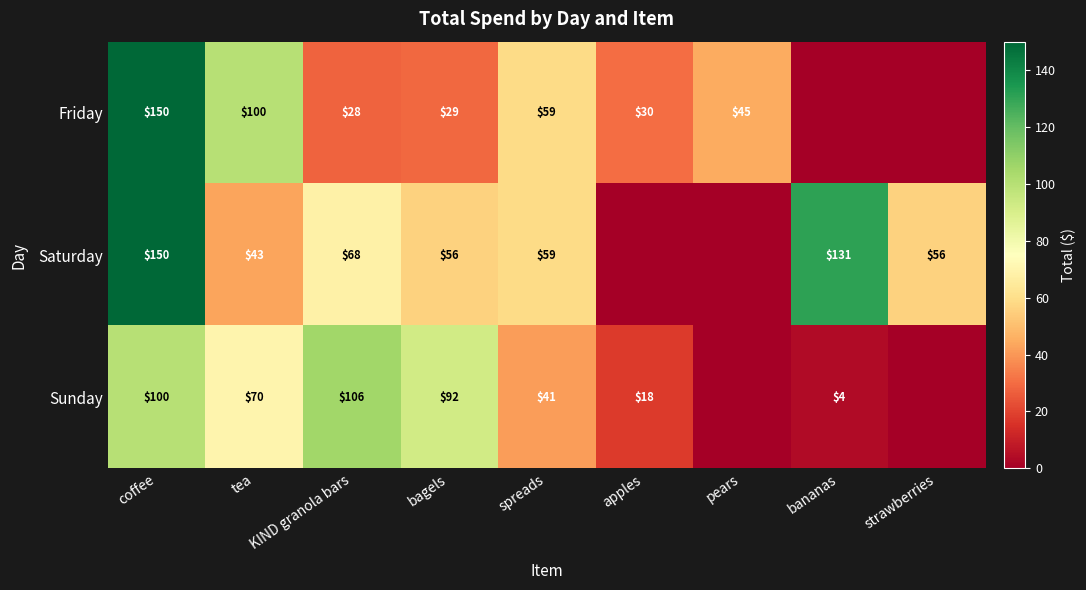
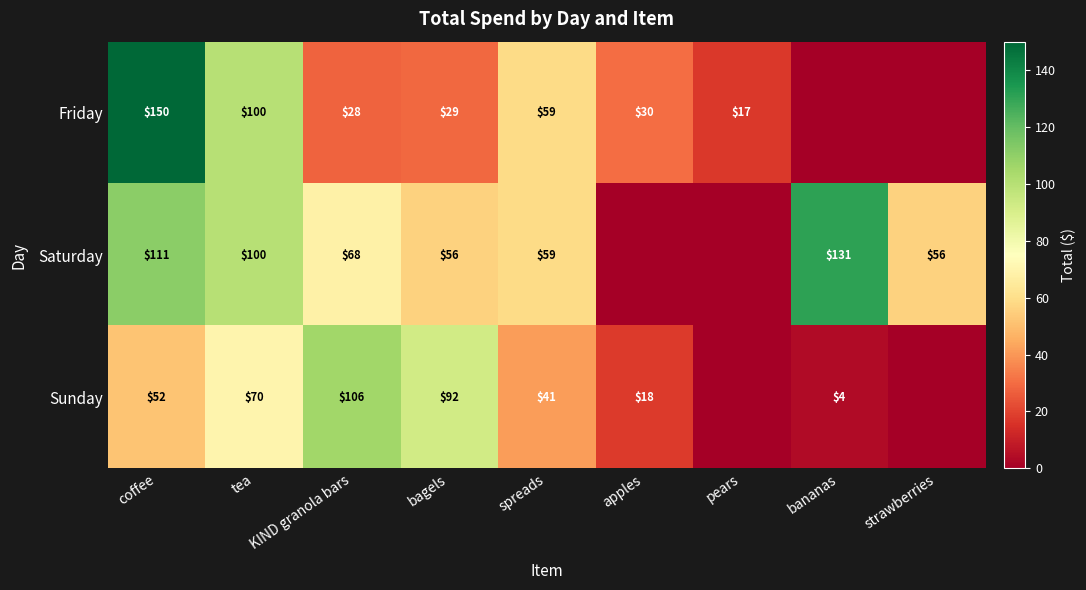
Friday, pears: $45 -> $17
Saturday, coffee: $150 -> $111
Saturday, tea: $43 -> $100
Sunday, coffee: $100 -> $52
